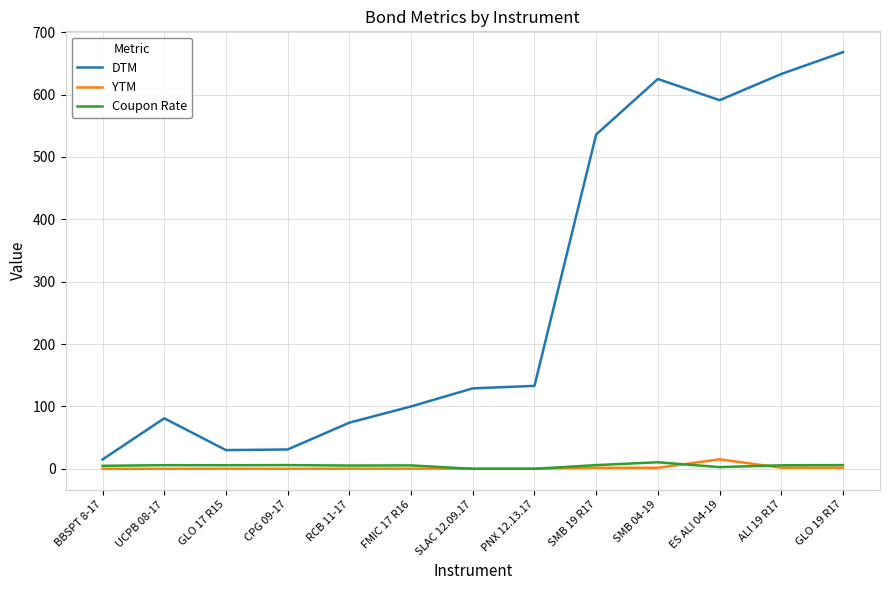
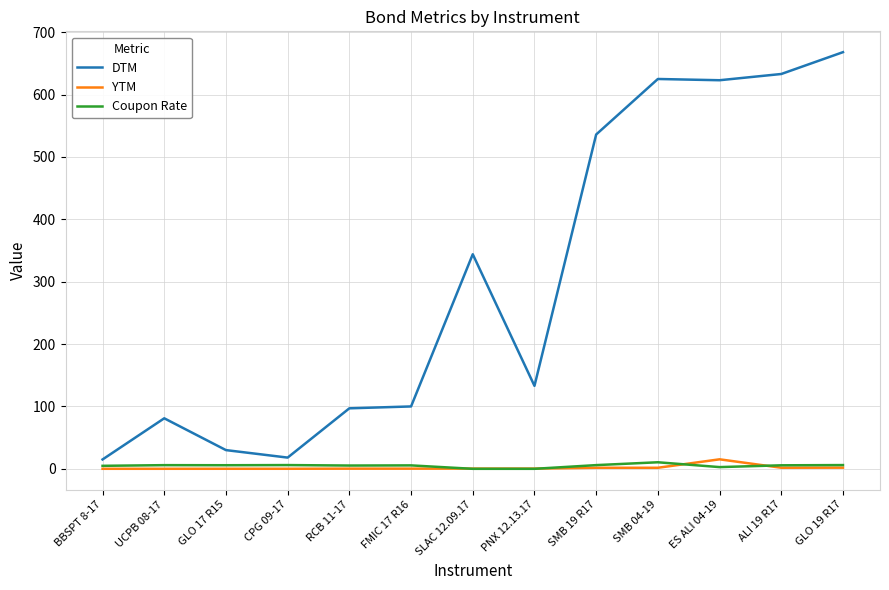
DTM, CPG 09-17: 30 -> 20
DTM, RCB 11-17: 70 -> 100
DTM, SLAC 12.09.17: 130 -> 340
DTM, ES ALI 04-19: 590 -> 620
